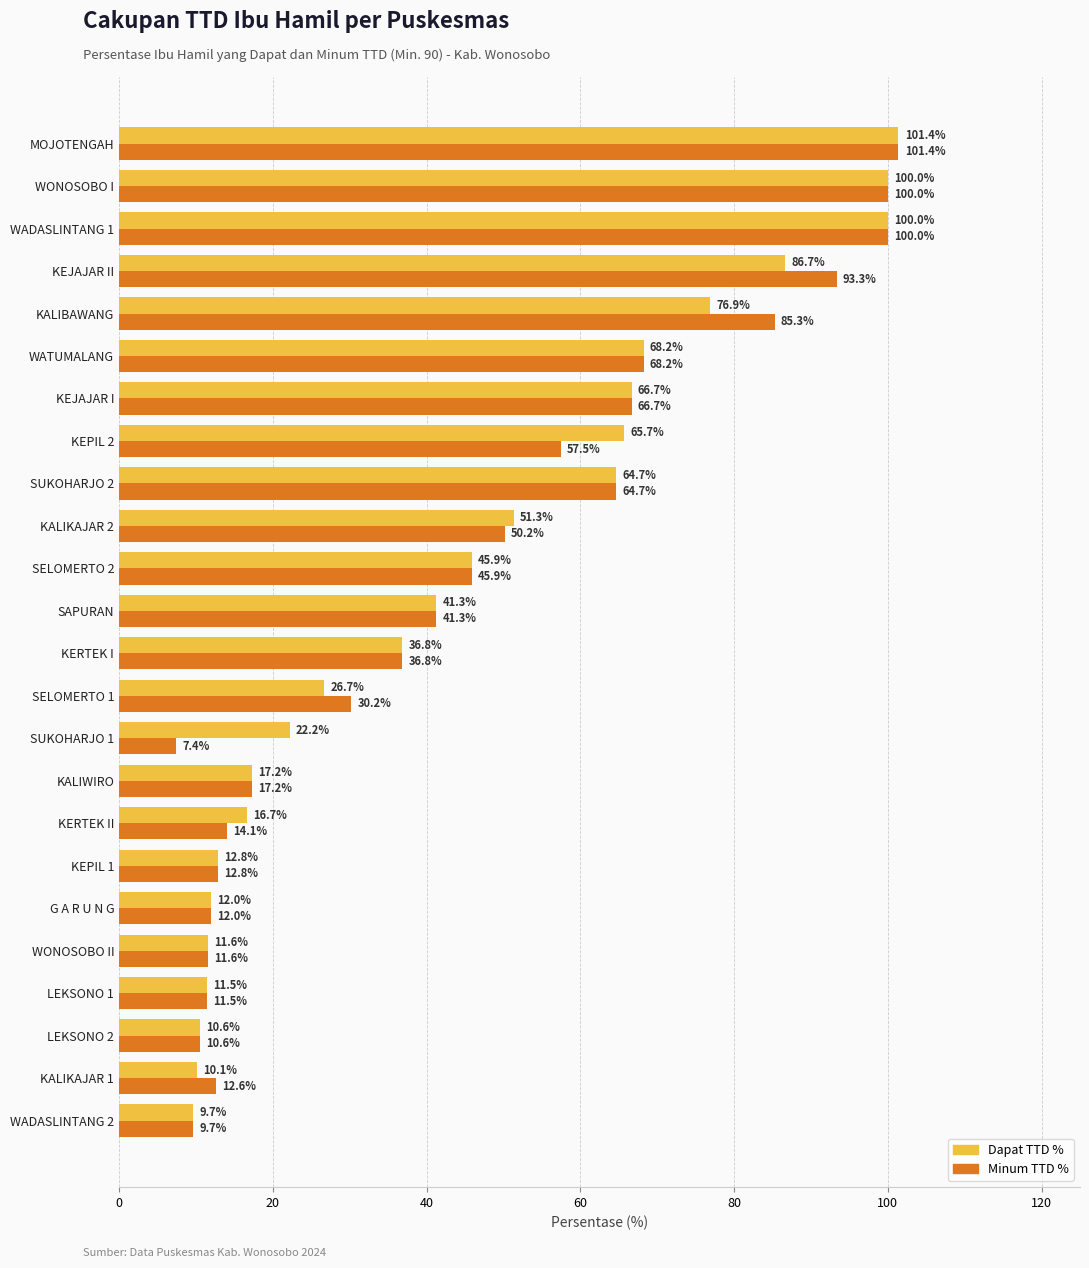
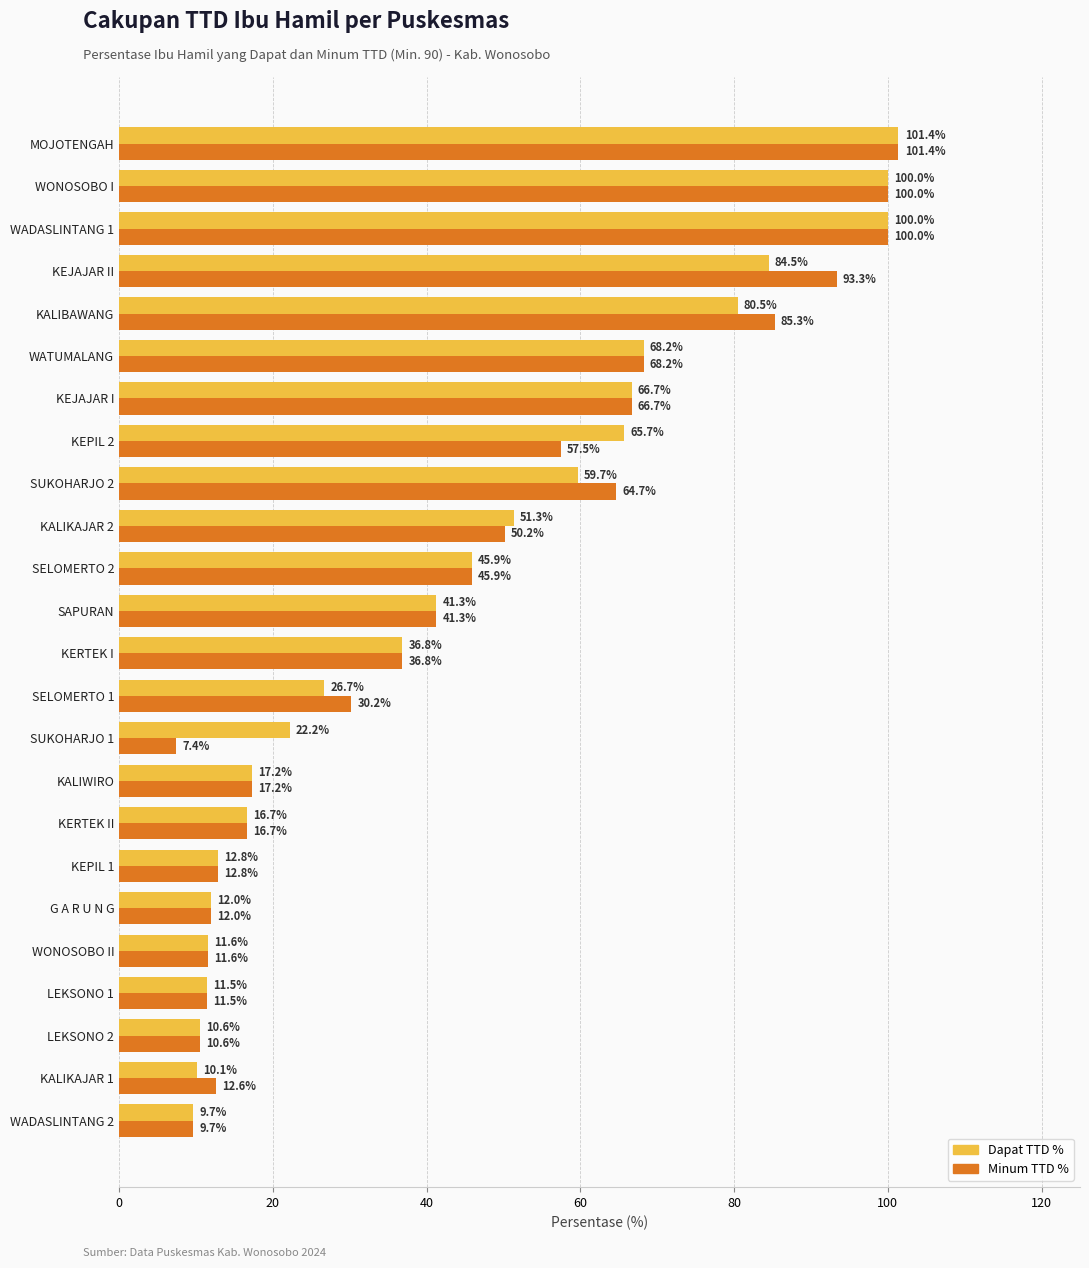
Dapat TTD %, KEJAJAR II: 86.7% -> 84.5%
Dapat TTD %, KALIBAWANG: 76.9% -> 80.5%
Dapat TTD %, SUKOHARJO 2: 64.7% -> 59.7%
Minum TTD %, KERTEK II: 14.1% -> 16.7%
